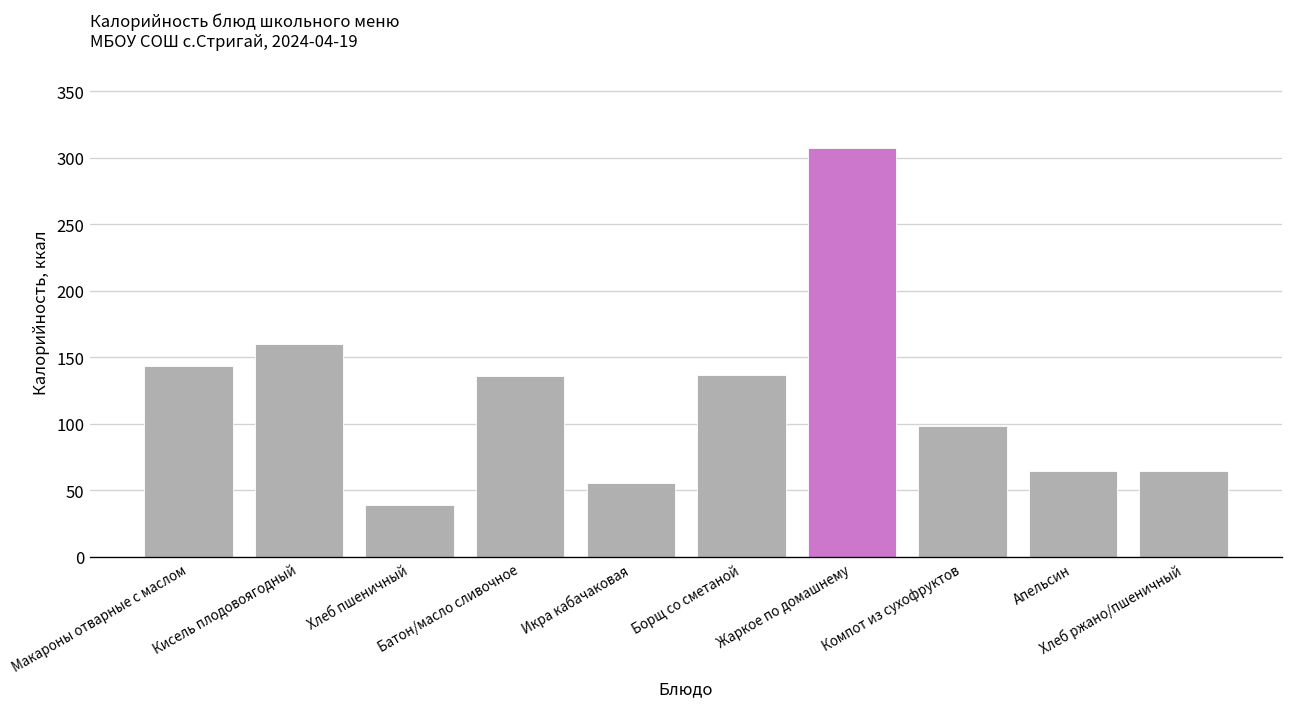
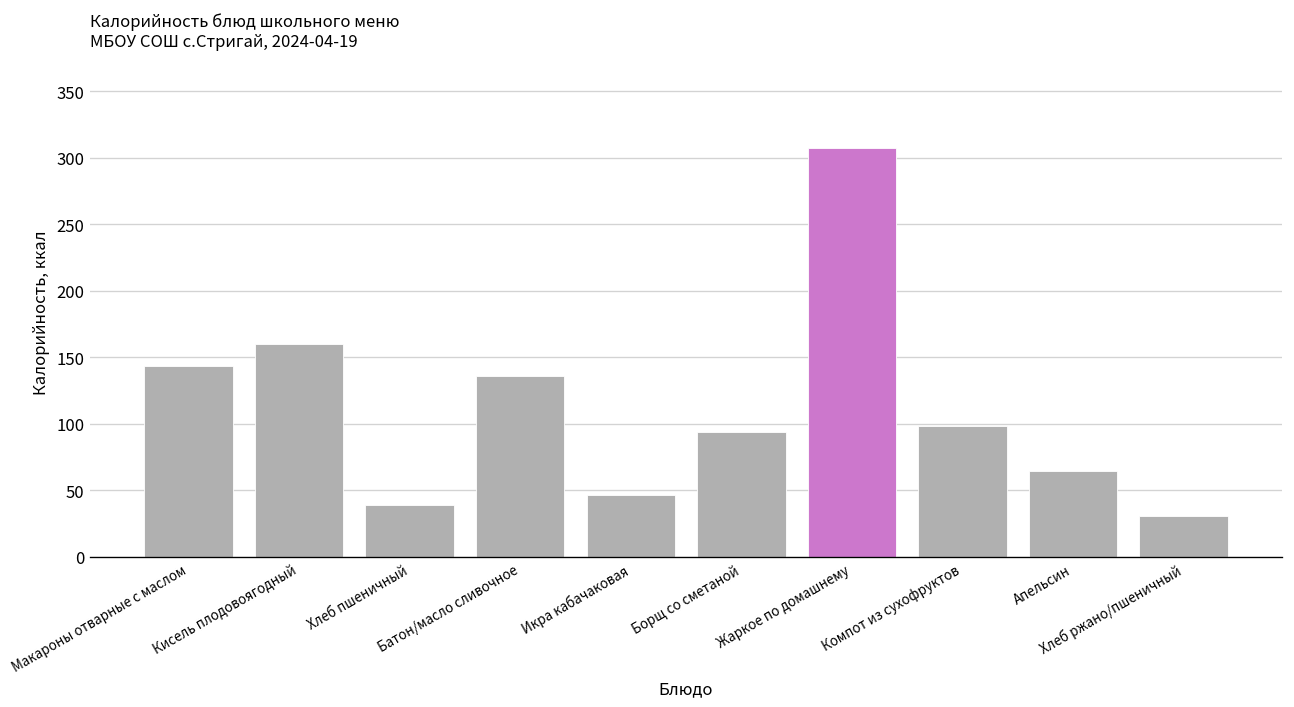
Икра кабачаковая: 55 -> 47
Борщ со сметаной: 137 -> 94
Хлеб ржано/пшеничный: 64 -> 31
